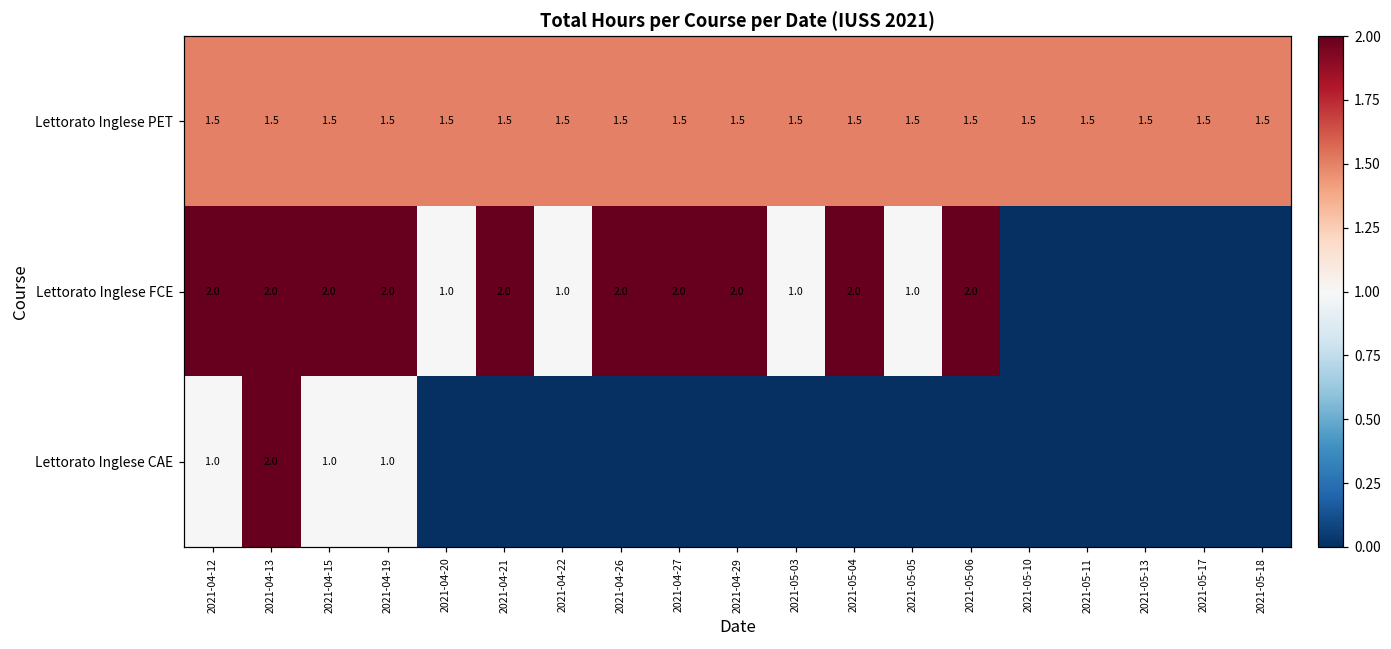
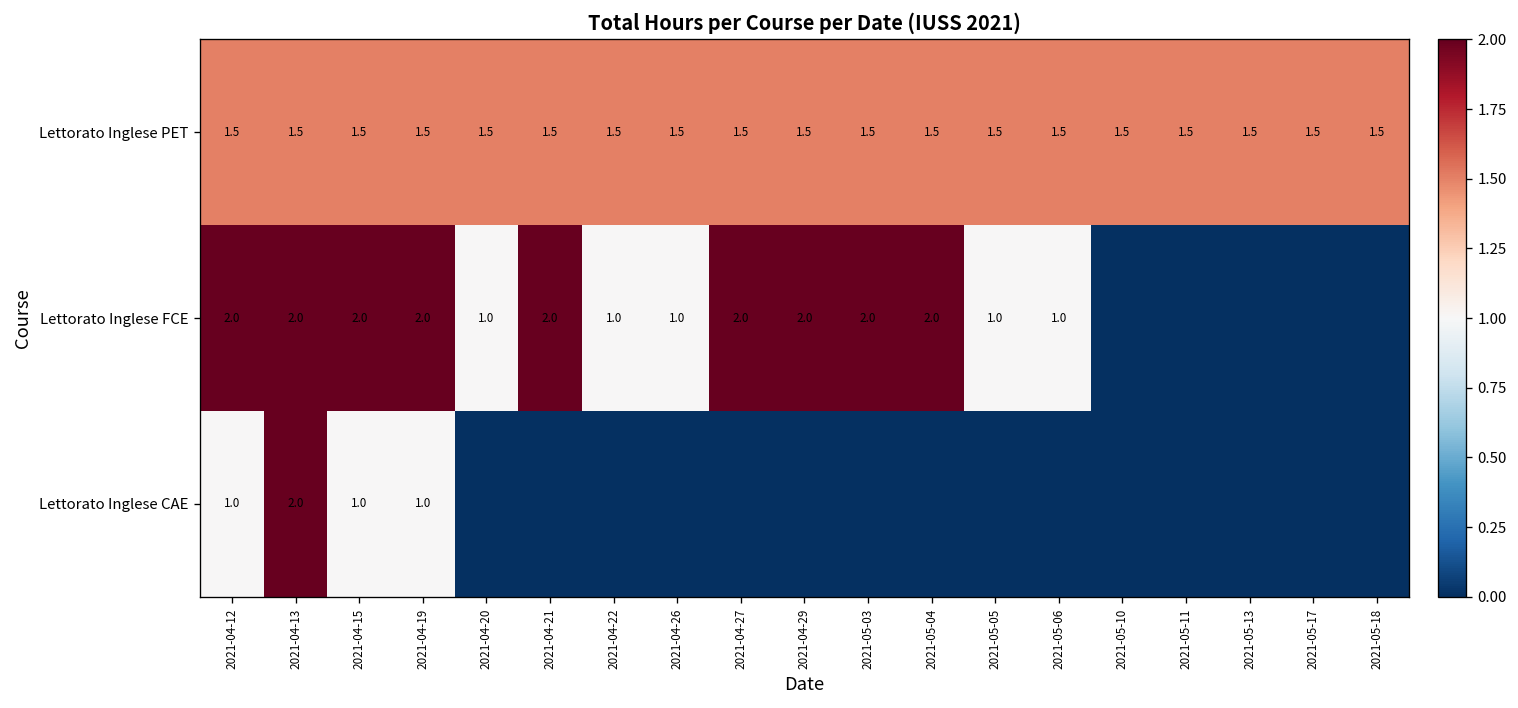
Lettorato Inglese FCE, 2021-04-26: 2.0 -> 1.0
Lettorato Inglese FCE, 2021-05-03: 1.0 -> 2.0
Lettorato Inglese FCE, 2021-05-06: 2.0 -> 1.0
